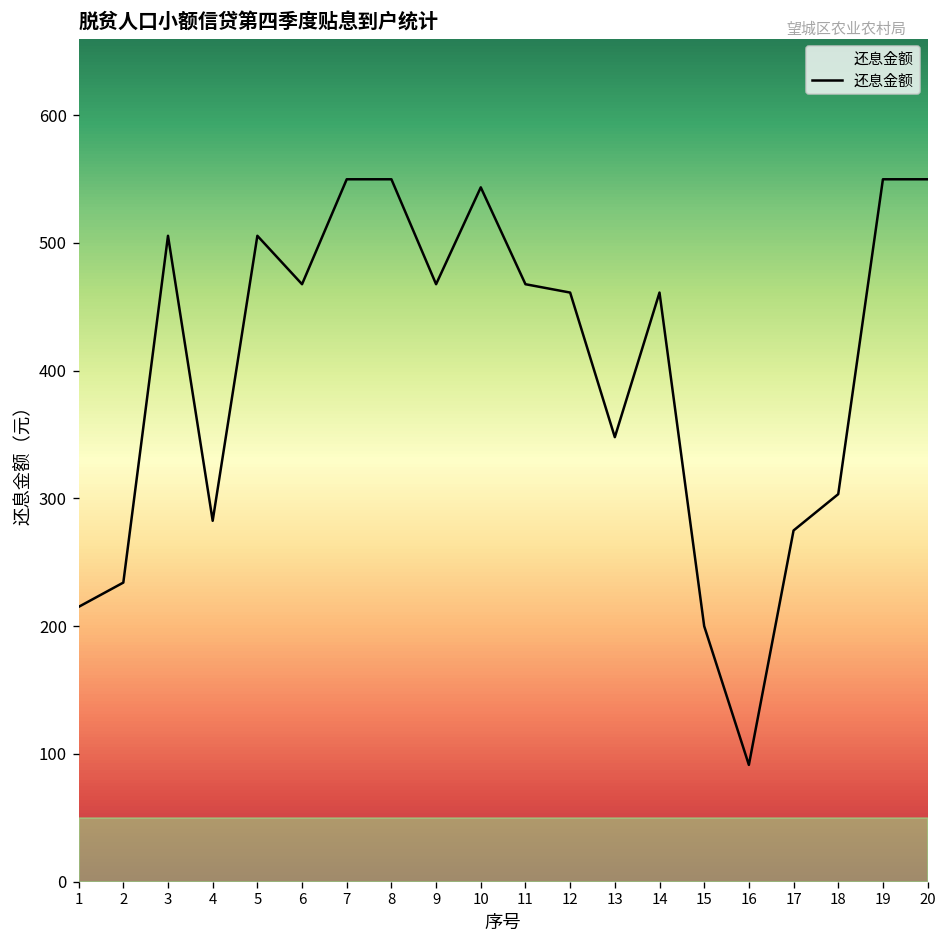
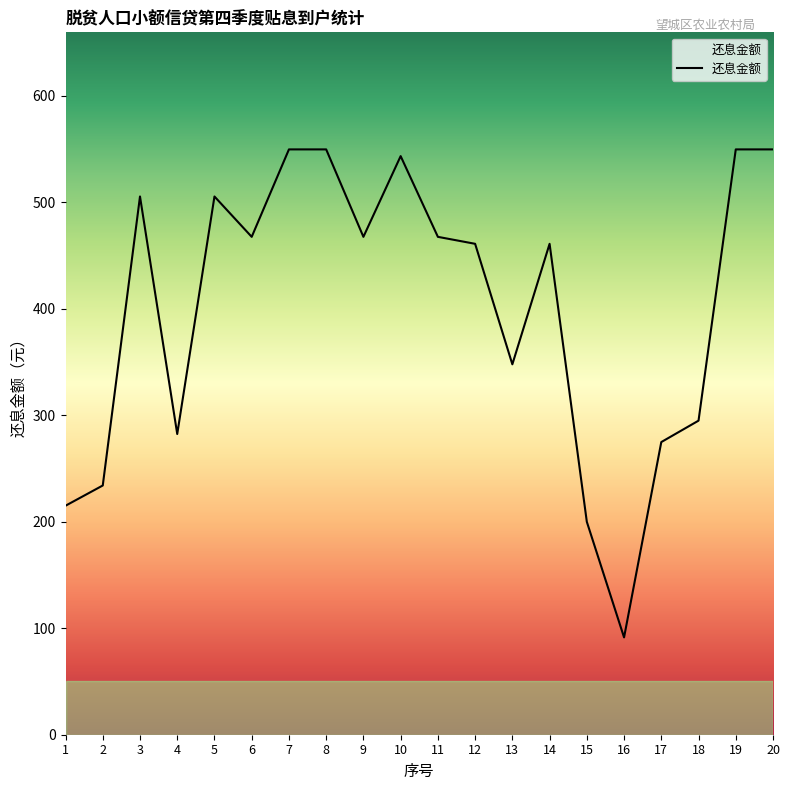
18: 303 -> 295
